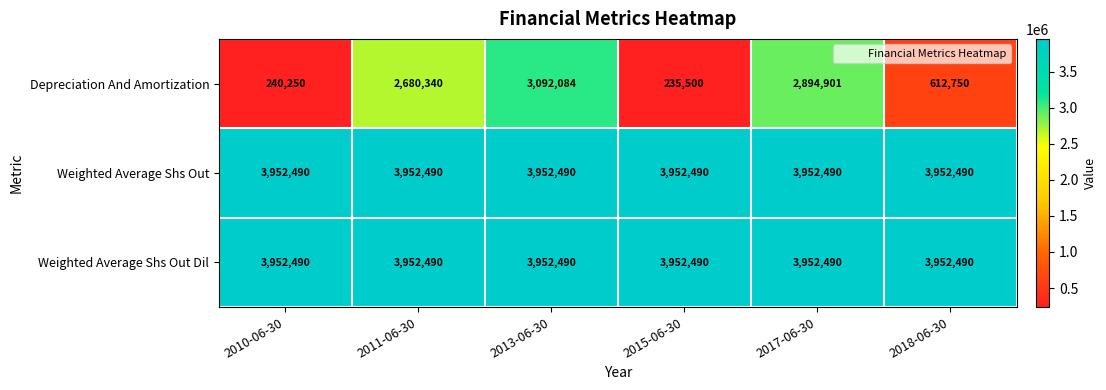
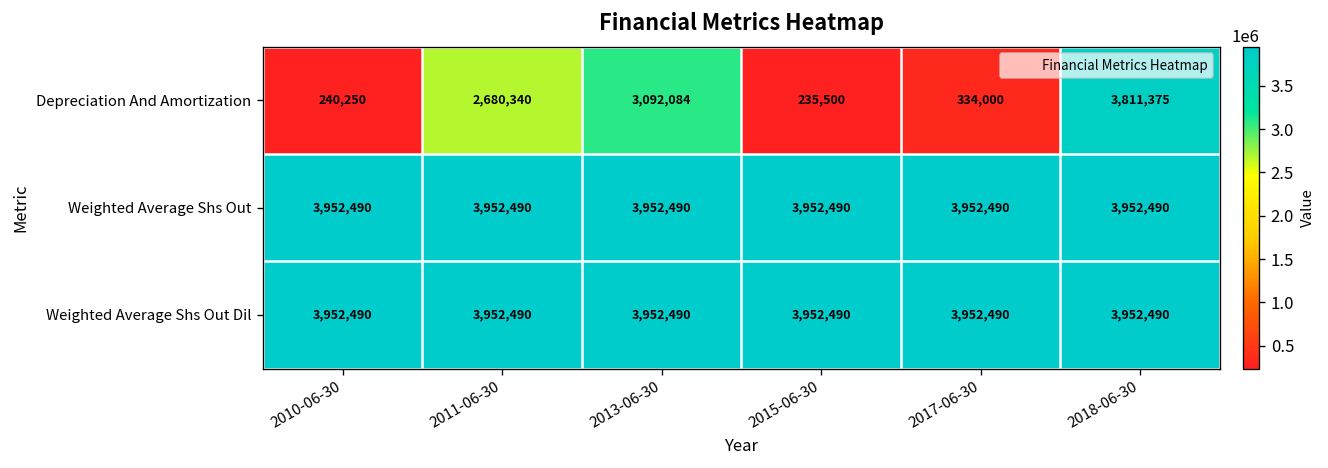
Depreciation And Amortization, 2017-06-30: 2,894,901 -> 334,000
Depreciation And Amortization, 2018-06-30: 612,750 -> 3,811,375
